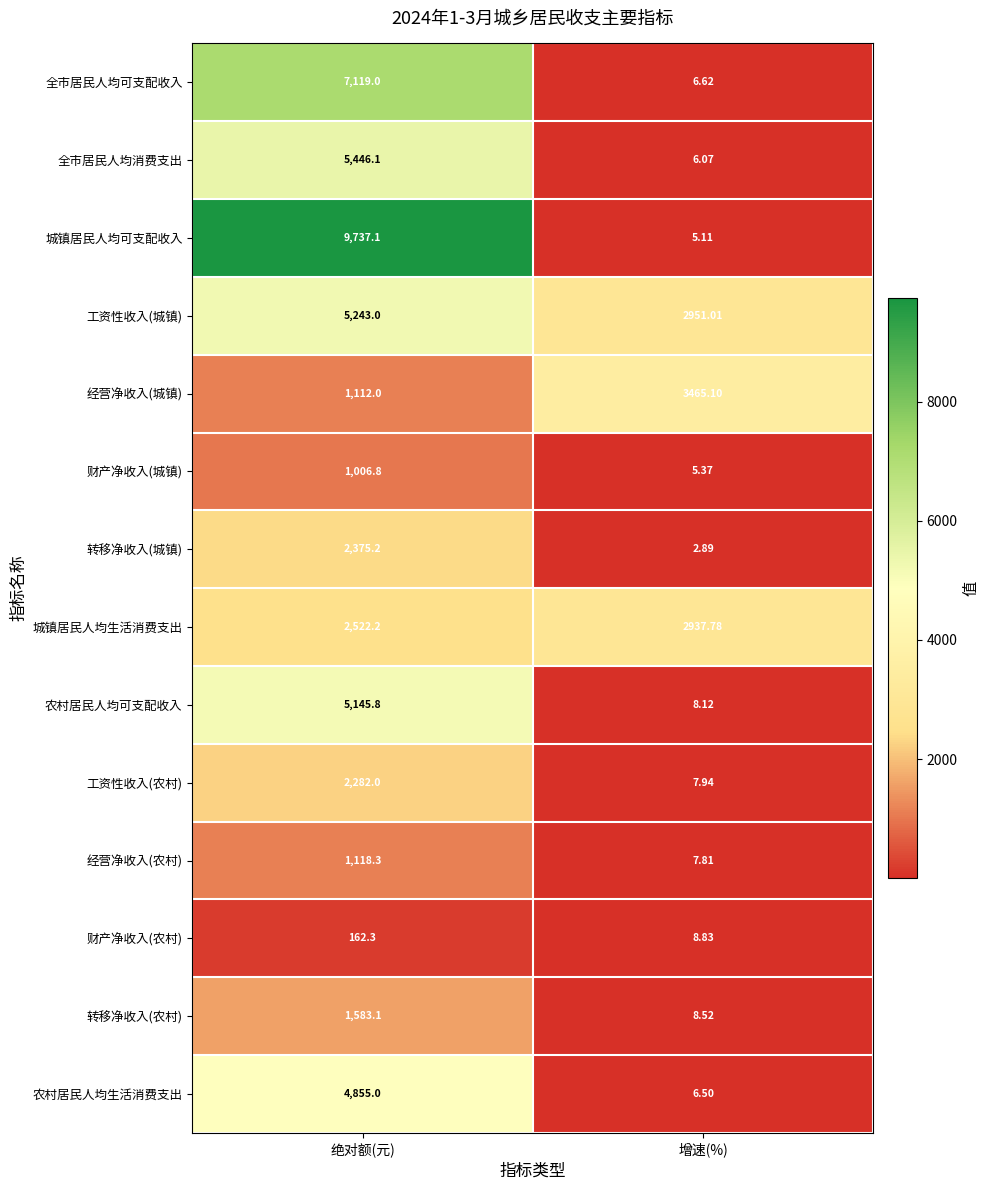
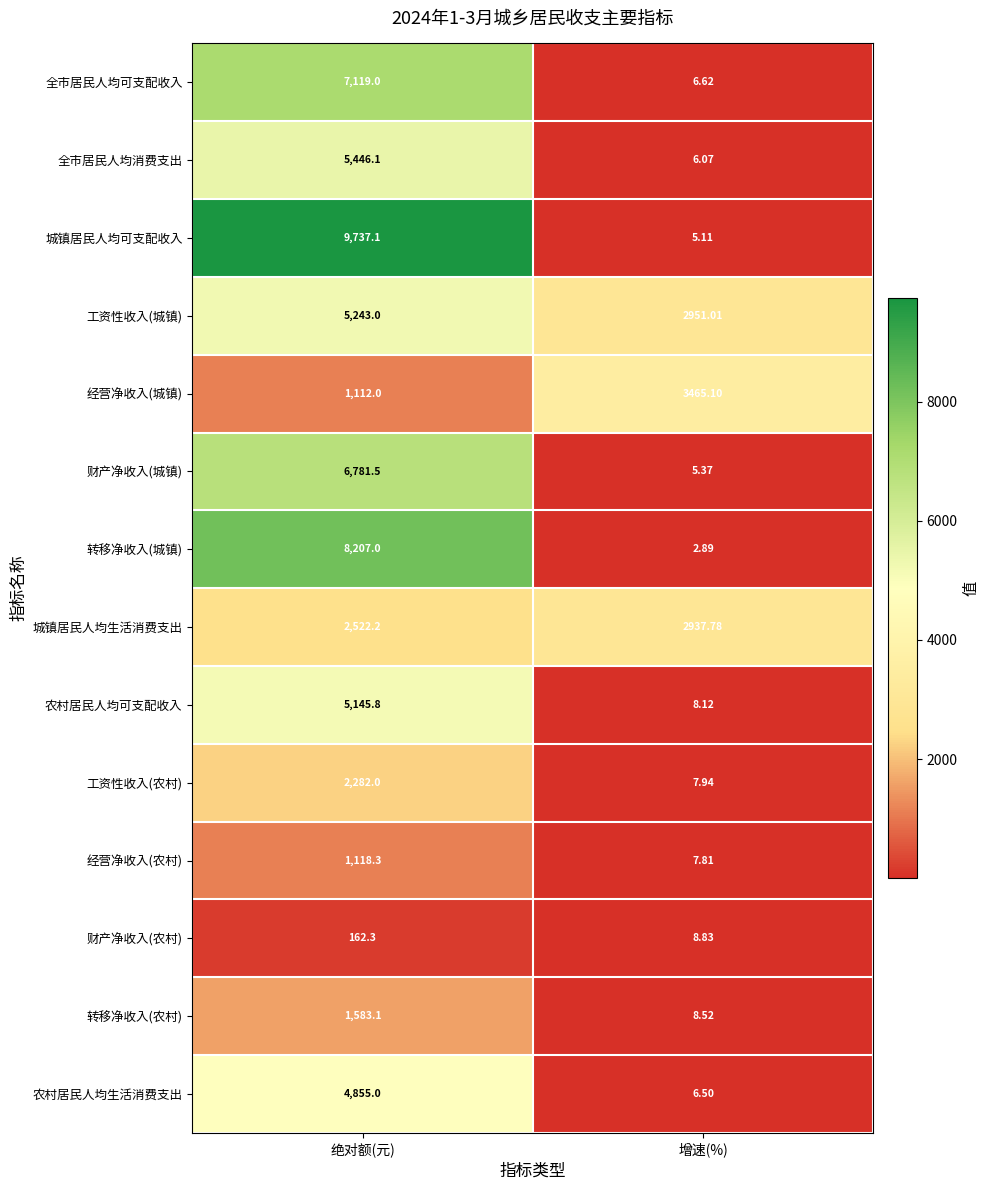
财产净收入(城镇), 绝对额(元): 1,006.8 -> 6,781.5
转移净收入(城镇), 绝对额(元): 2,375.2 -> 8,207.0
